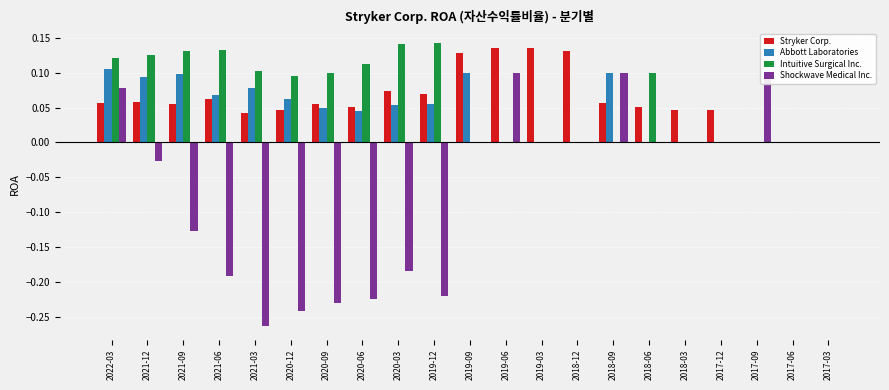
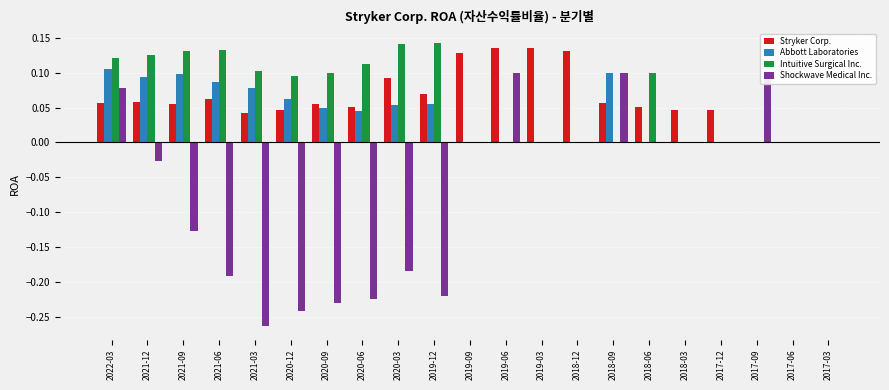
Abbott Laboratories, 2021-06: 0.07 -> 0.09
Stryker Corp., 2020-03: 0.07 -> 0.09
Abbott Laboratories, 2019-09: 0.1 -> 0.0
